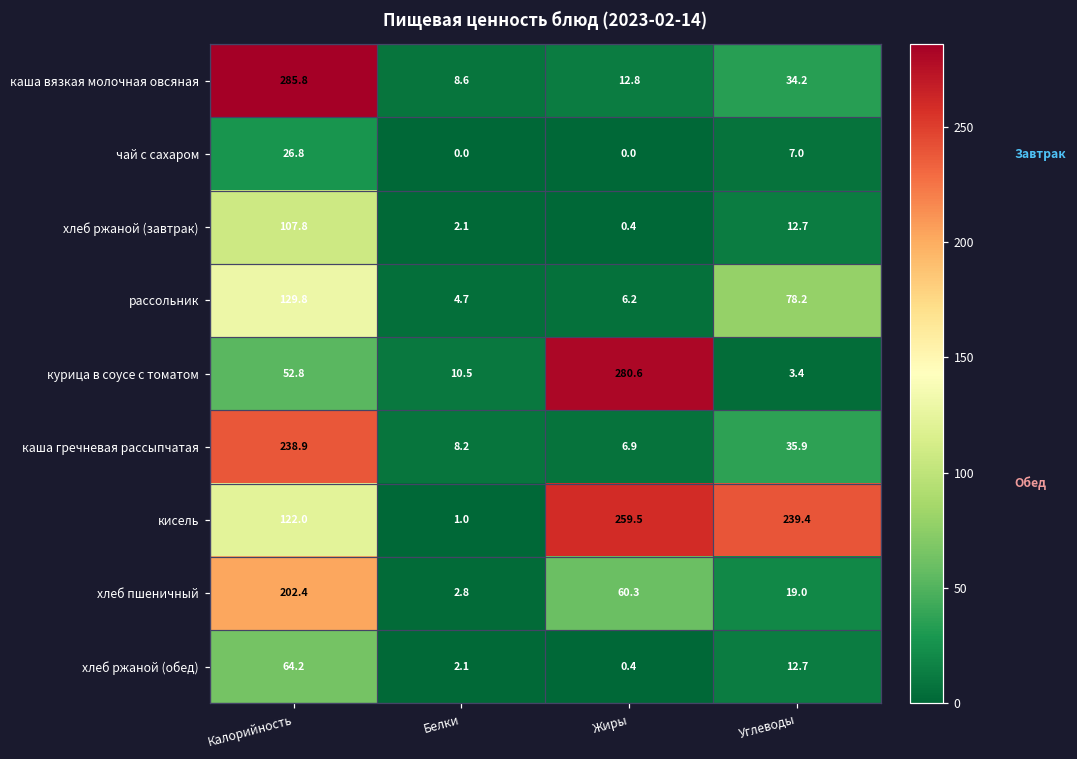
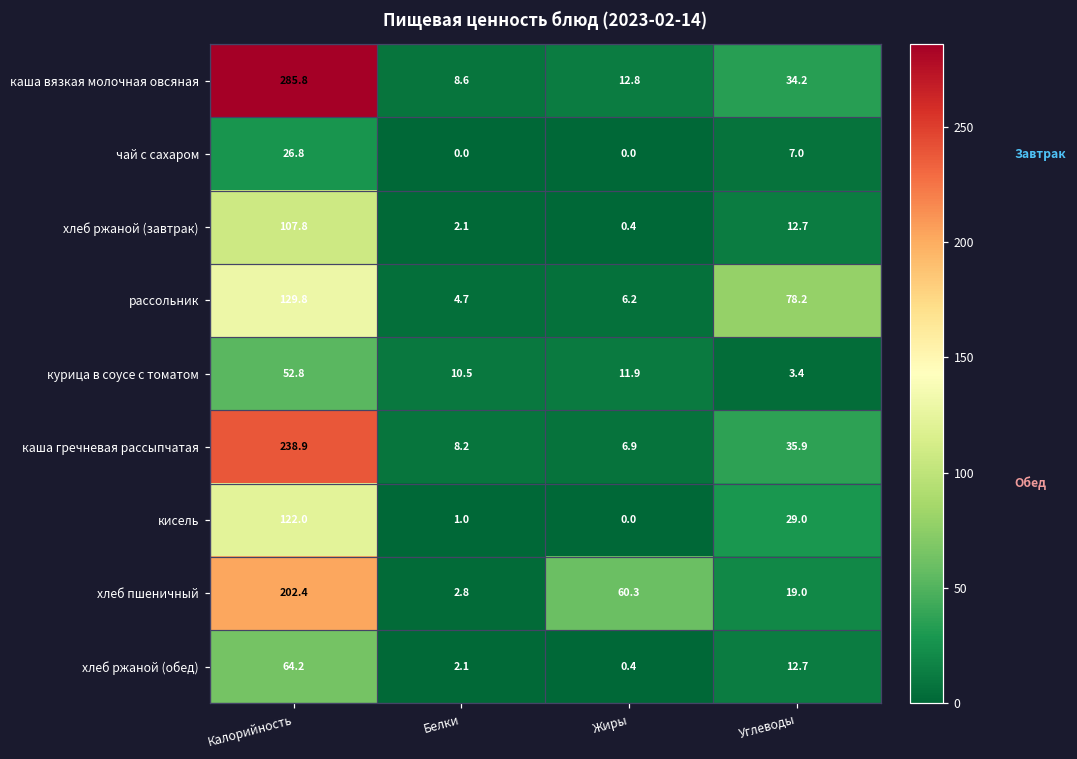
курица в соусе с томатом, Жиры: 280.6 -> 11.9
кисель, Жиры: 259.5 -> 0.0
кисель, Углеводы: 239.4 -> 29.0
